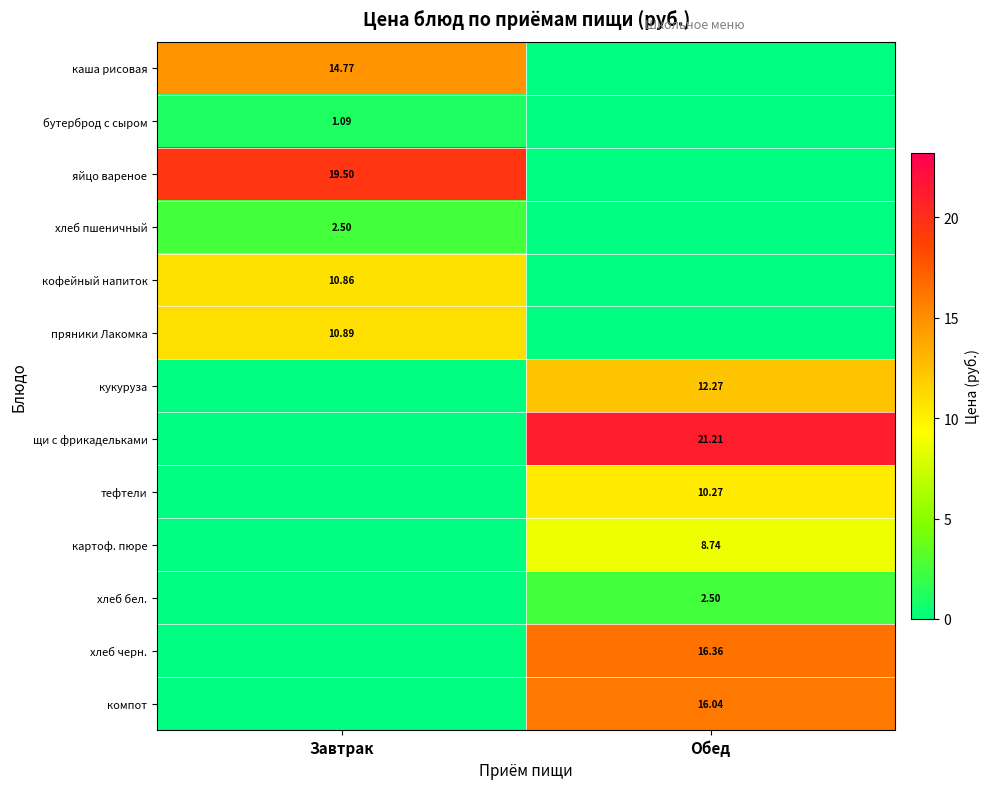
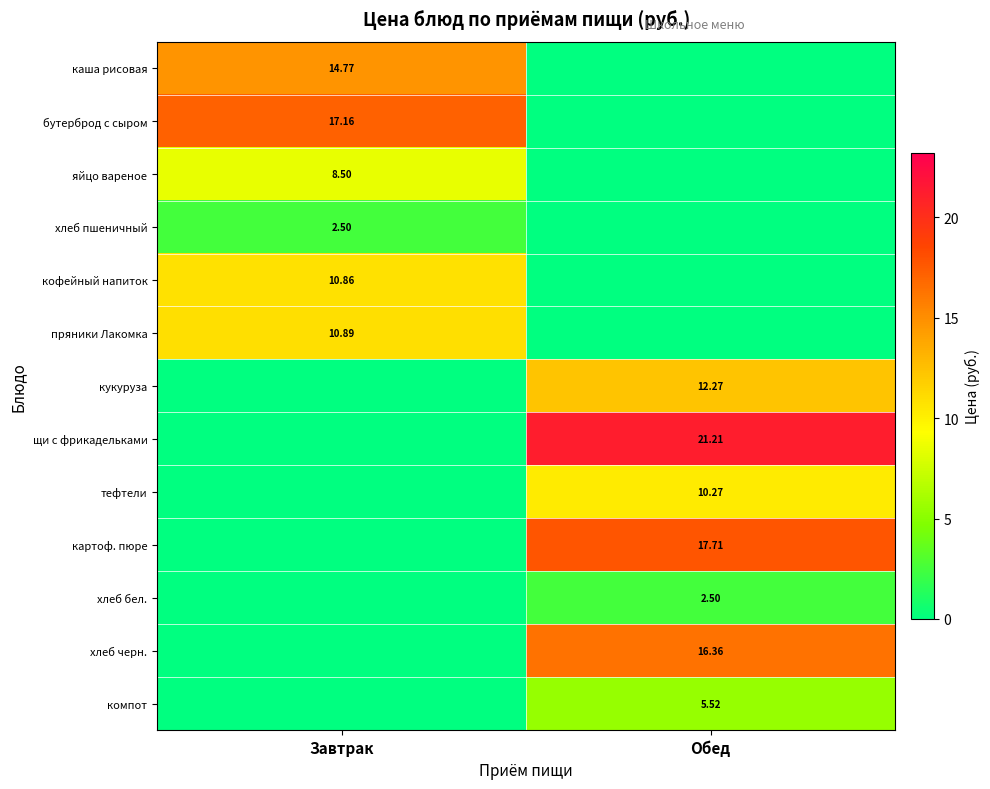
бутерброд с сыром, Завтрак: 1.09 -> 17.16
яйцо вареное, Завтрак: 19.50 -> 8.50
картоф. пюре, Обед: 8.74 -> 17.71
компот, Обед: 16.04 -> 5.52
